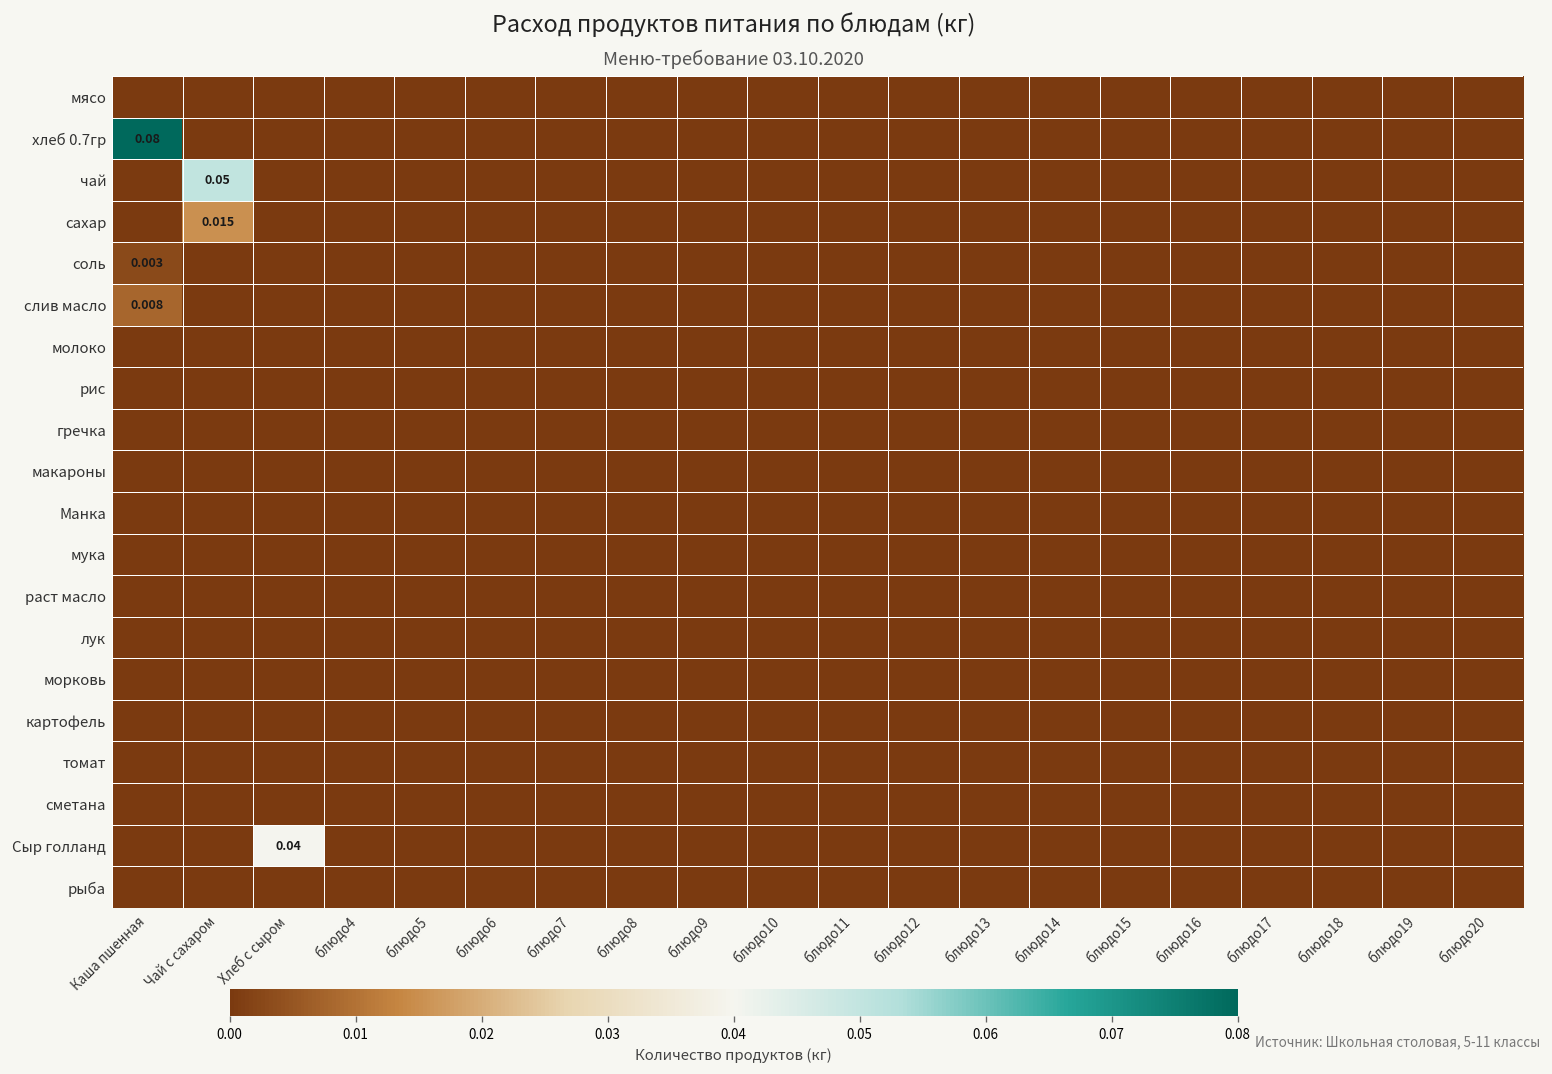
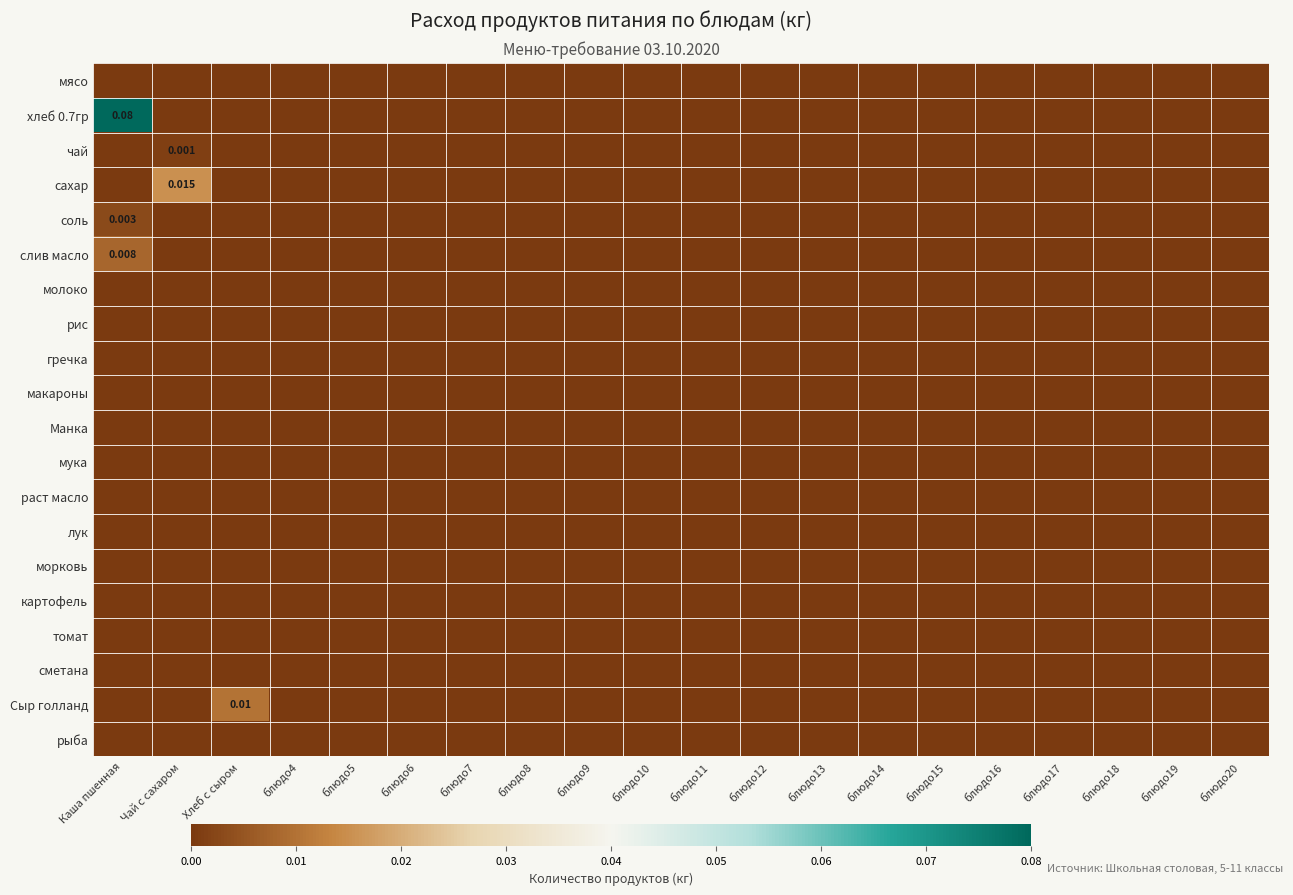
чай, Чай с сахаром: 0.05 -> 0.001
Сыр голланд, Хлеб с сыром: 0.04 -> 0.01
